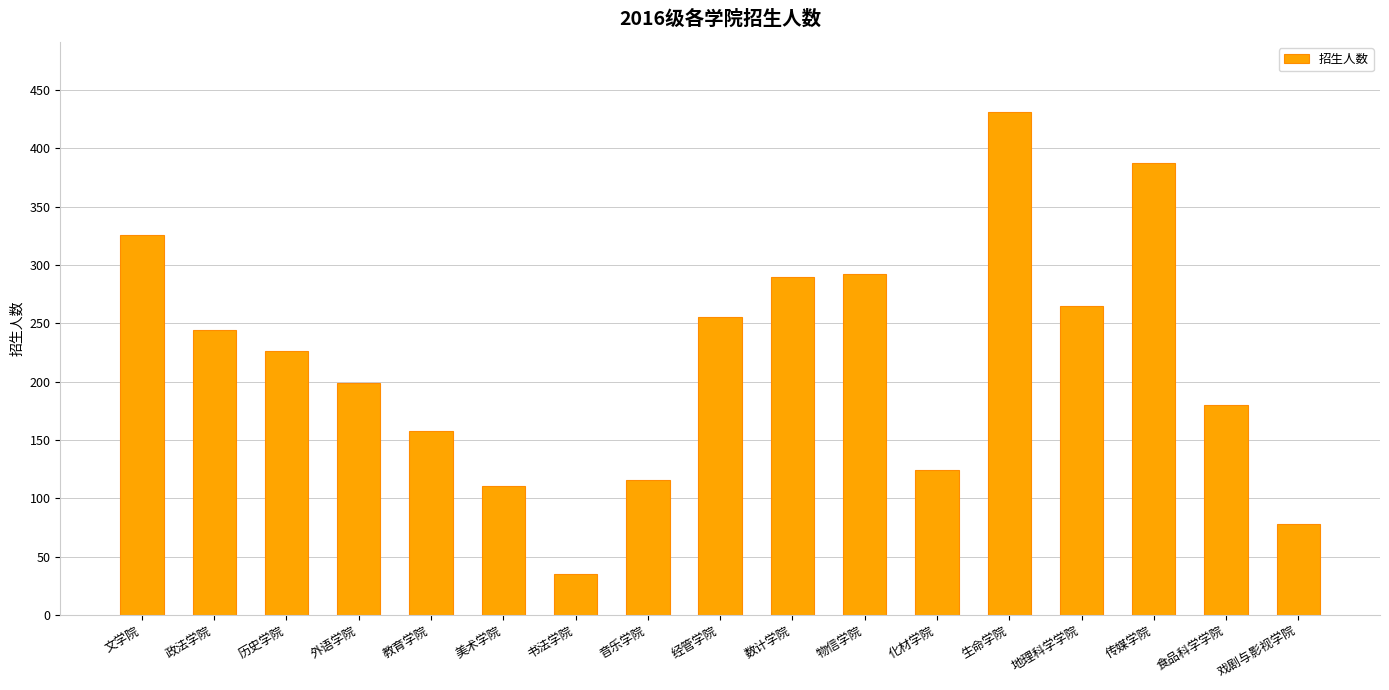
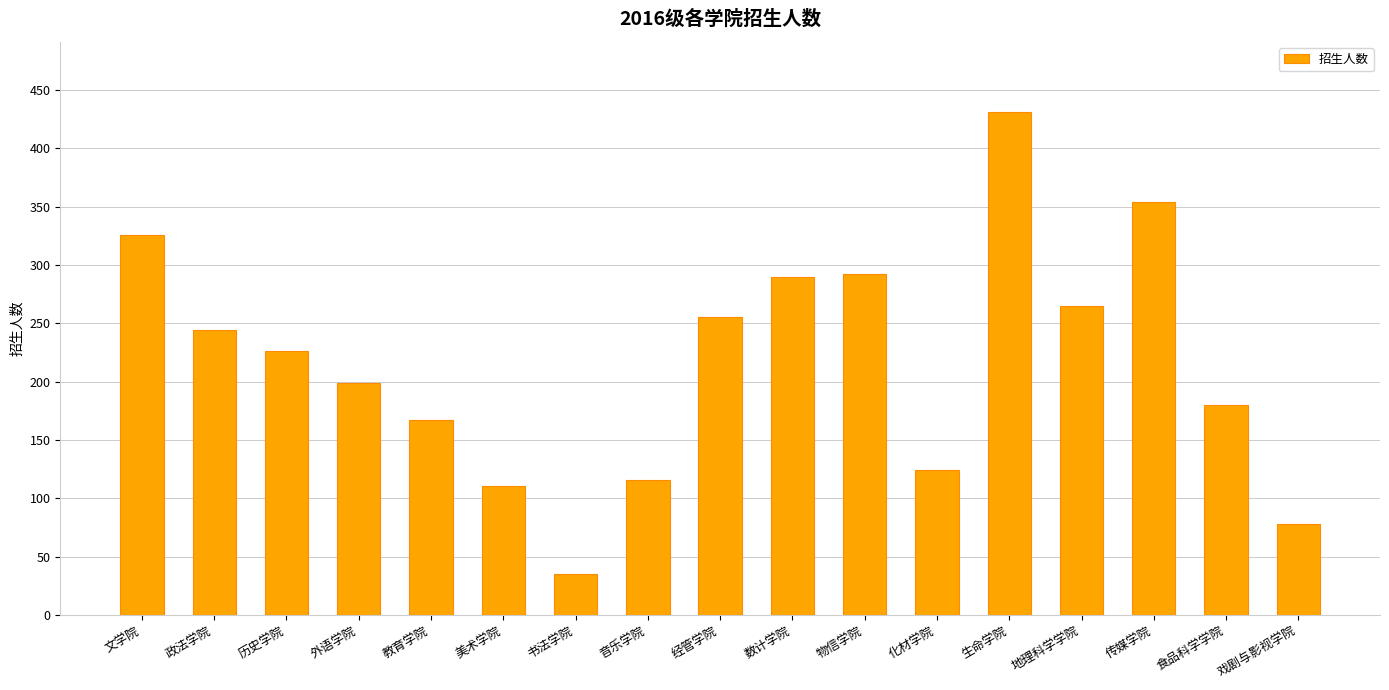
教育学院: 158 -> 167
传媒学院: 387 -> 354
